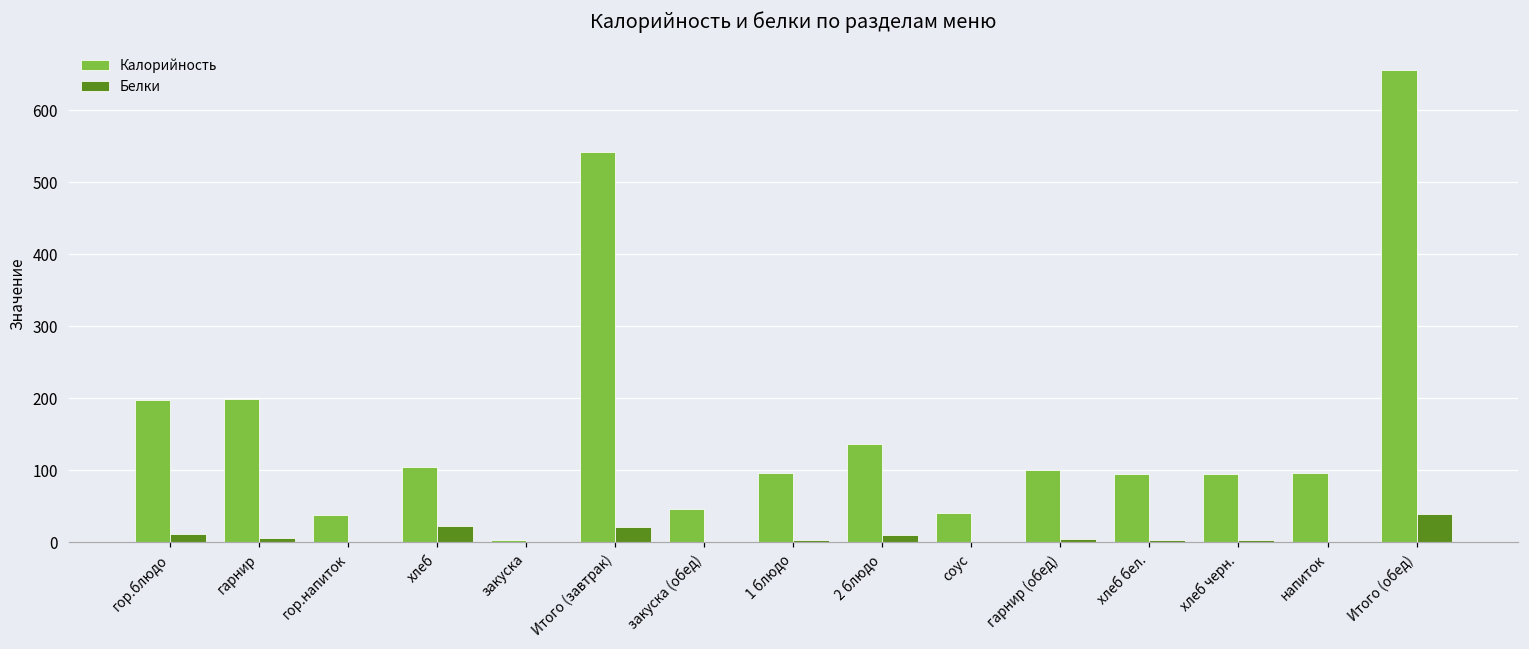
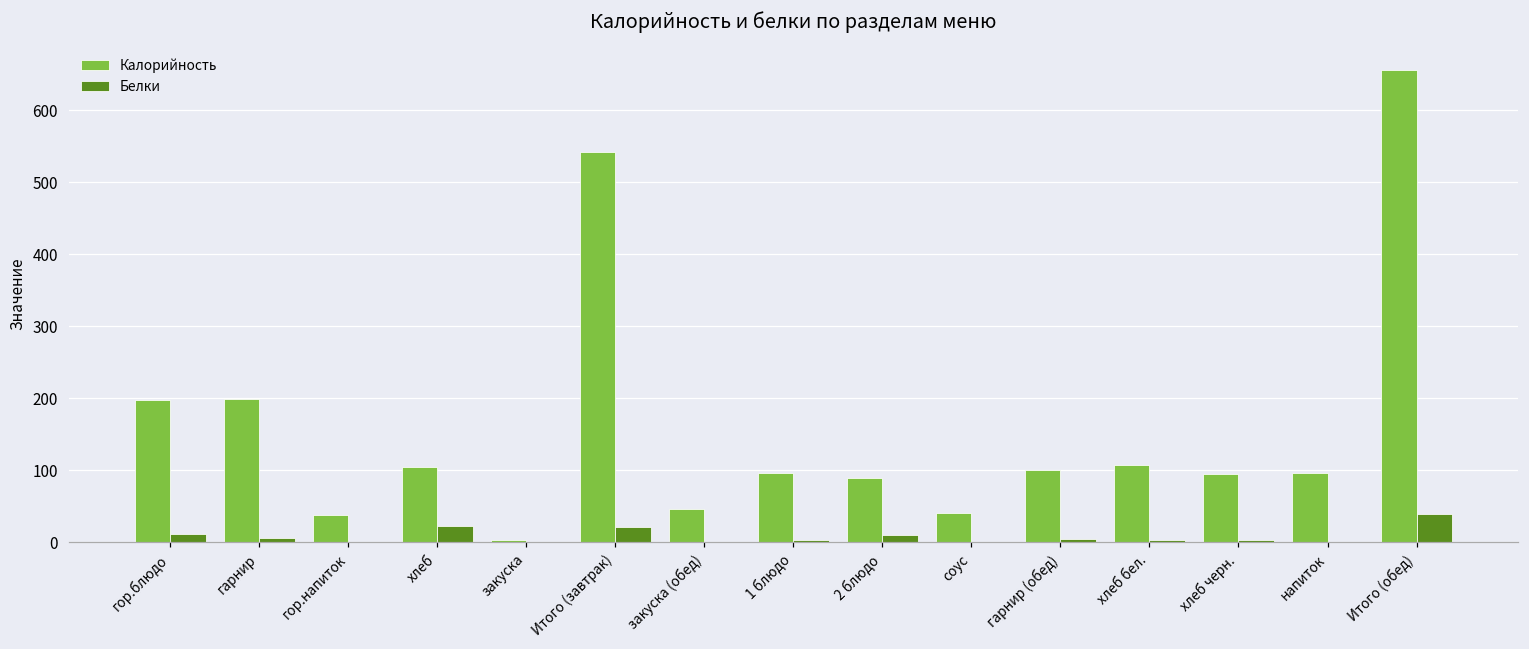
Калорийность, 2 блюдо: 140 -> 90
Калорийность, хлеб бел.: 90 -> 110
